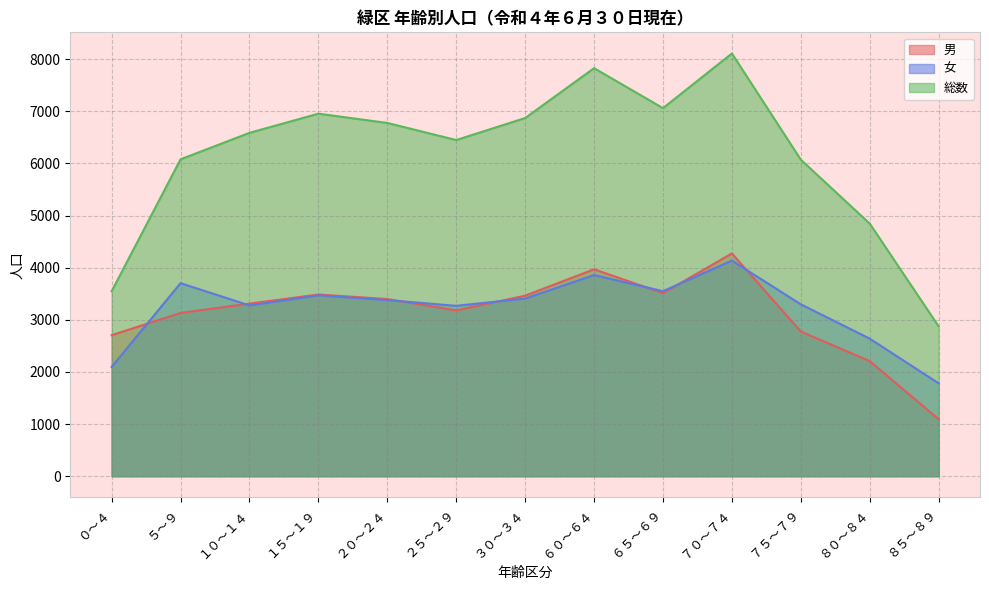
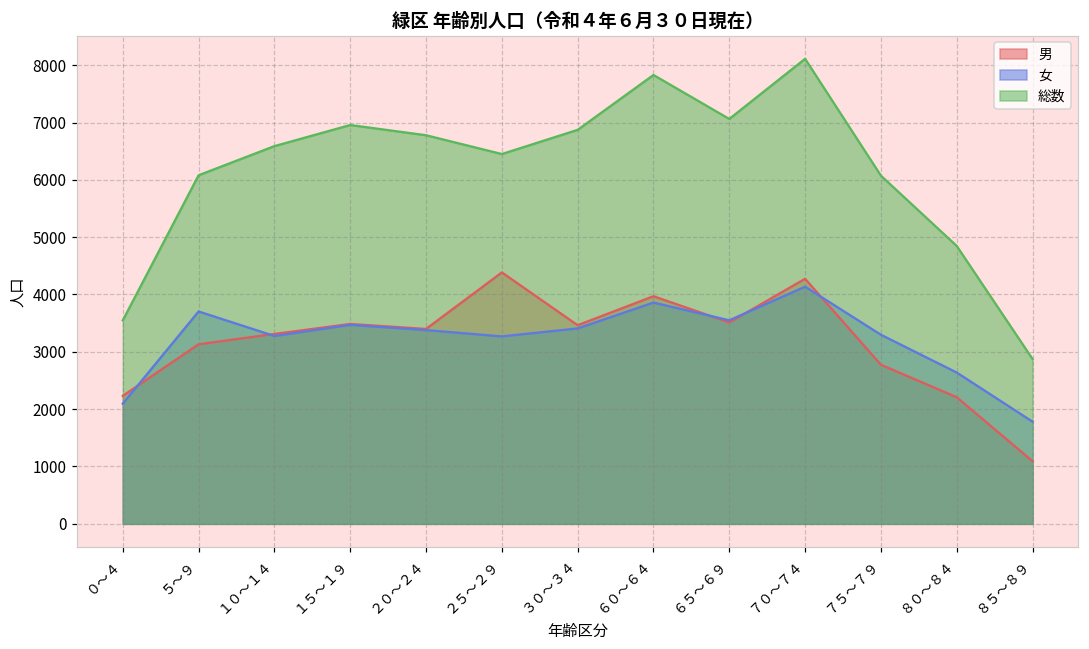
男, ０～４: 2700 -> 2200
男, ２５～２９: 3200 -> 4400
